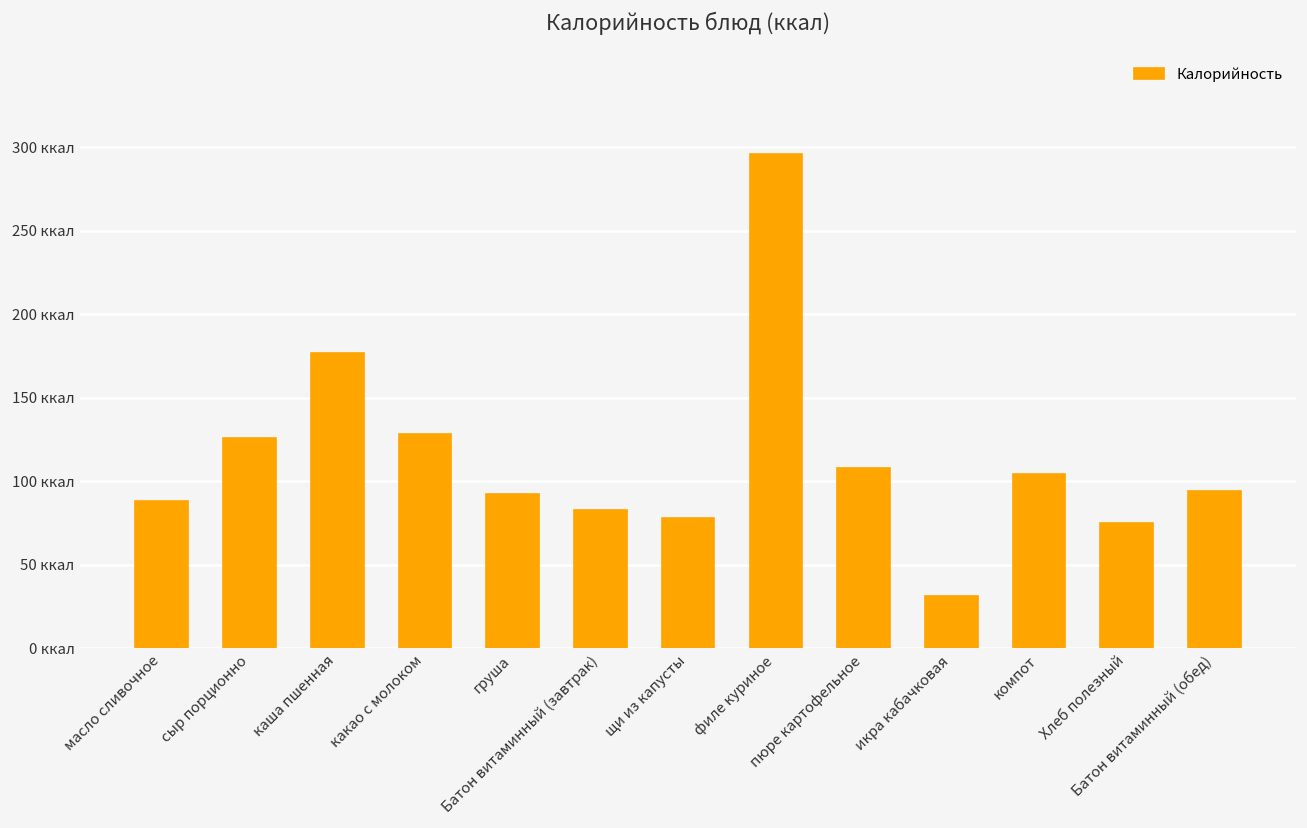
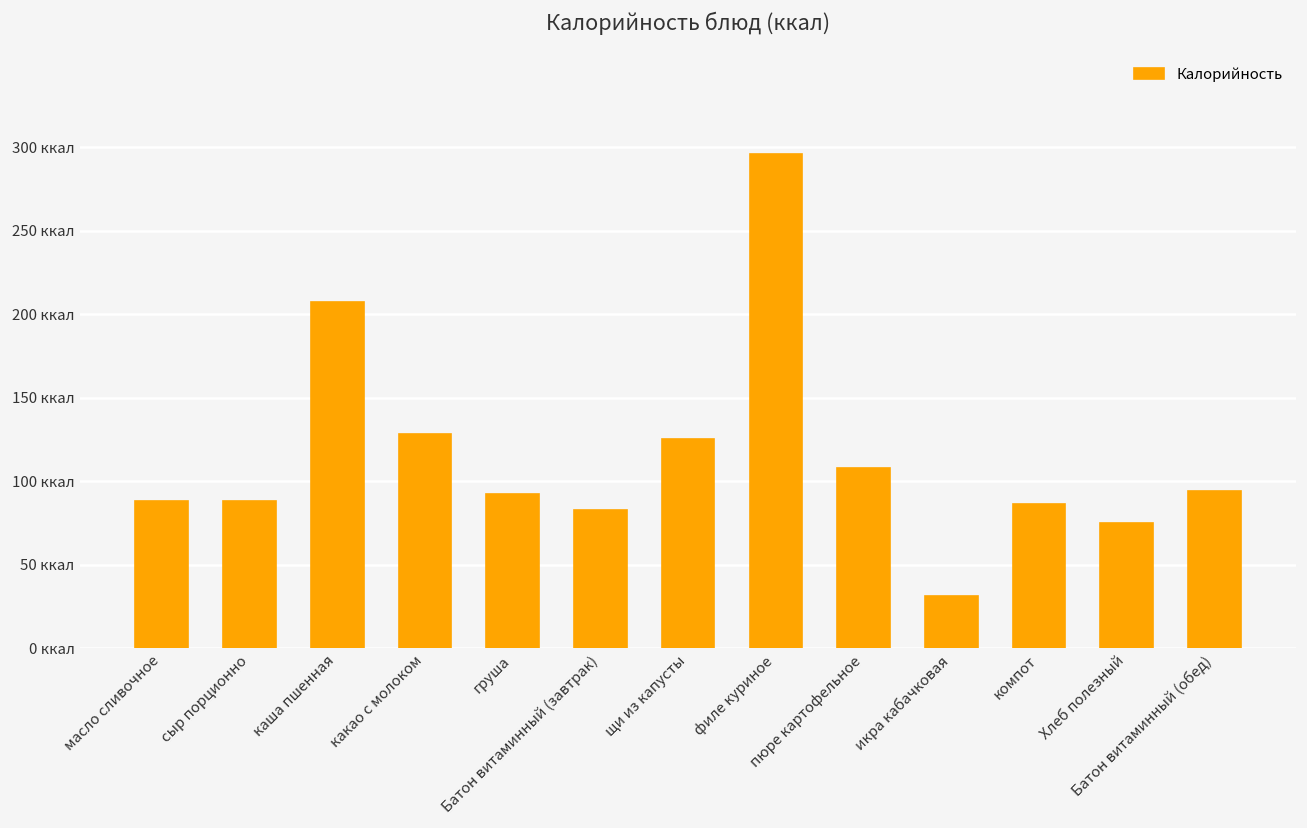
сыр порционно: 126 ккал -> 88 ккал
каша пшенная: 177 ккал -> 207 ккал
щи из капусты: 78 ккал -> 125 ккал
компот: 104 ккал -> 86 ккал
